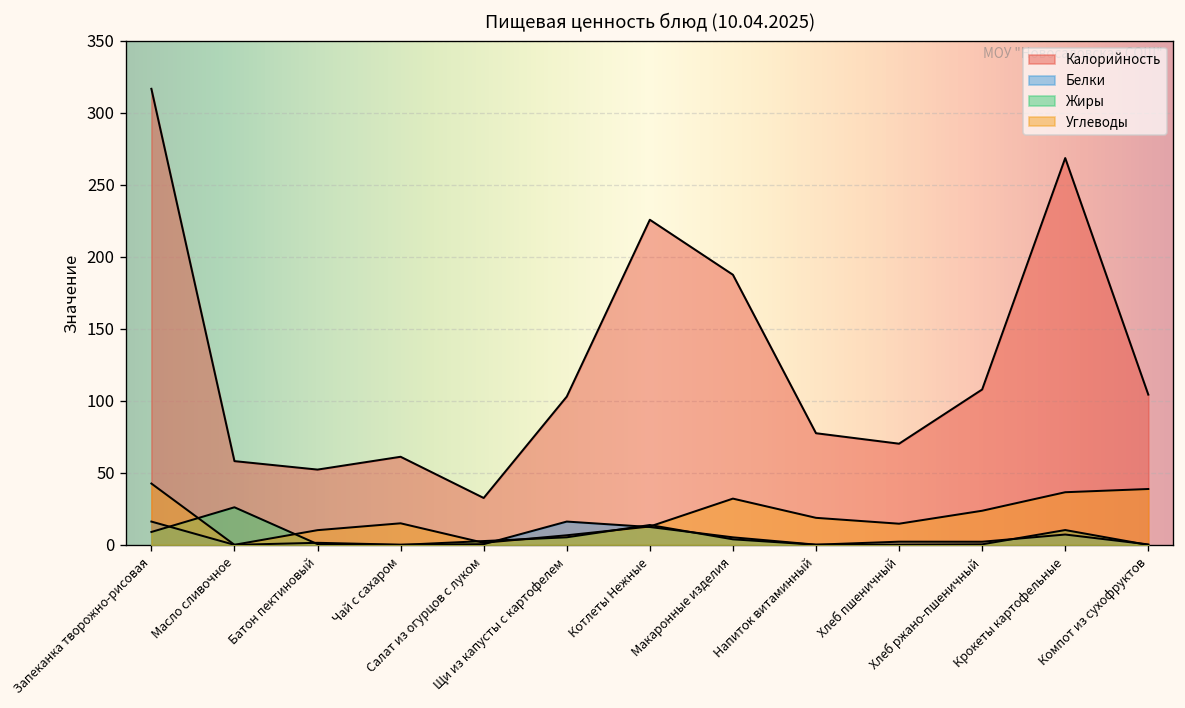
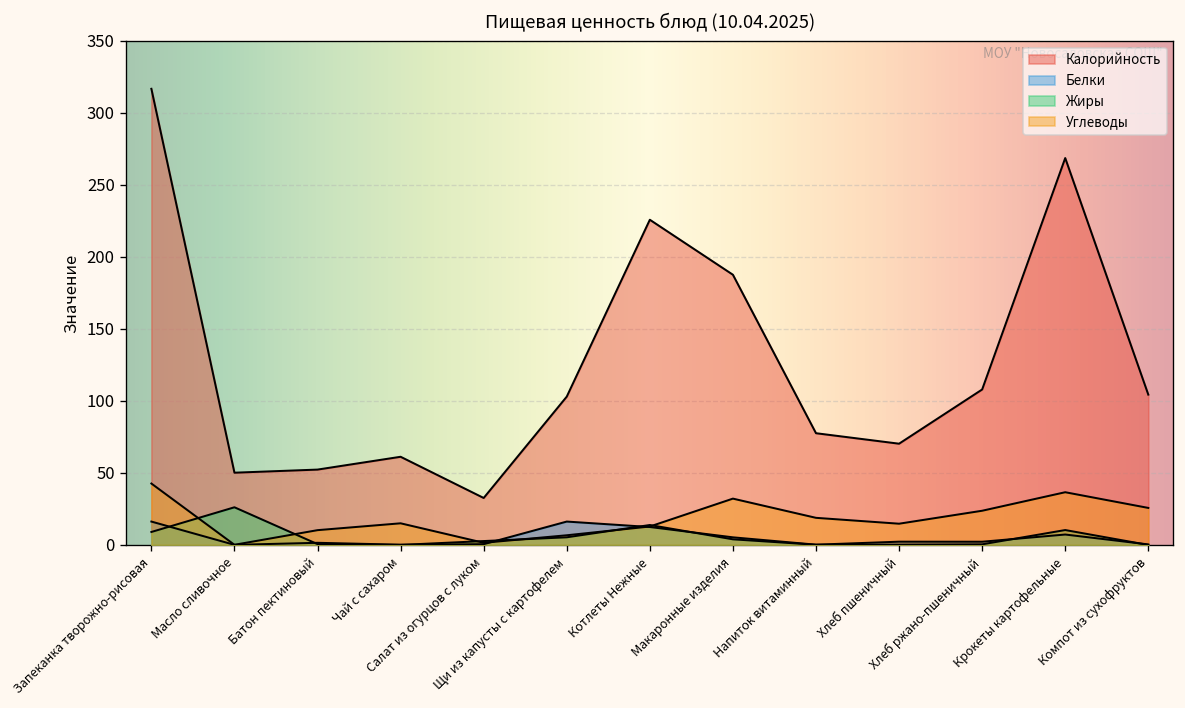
Калорийность, Масло сливочное: 58 -> 50
Углеводы, Компот из сухофруктов: 39 -> 26
